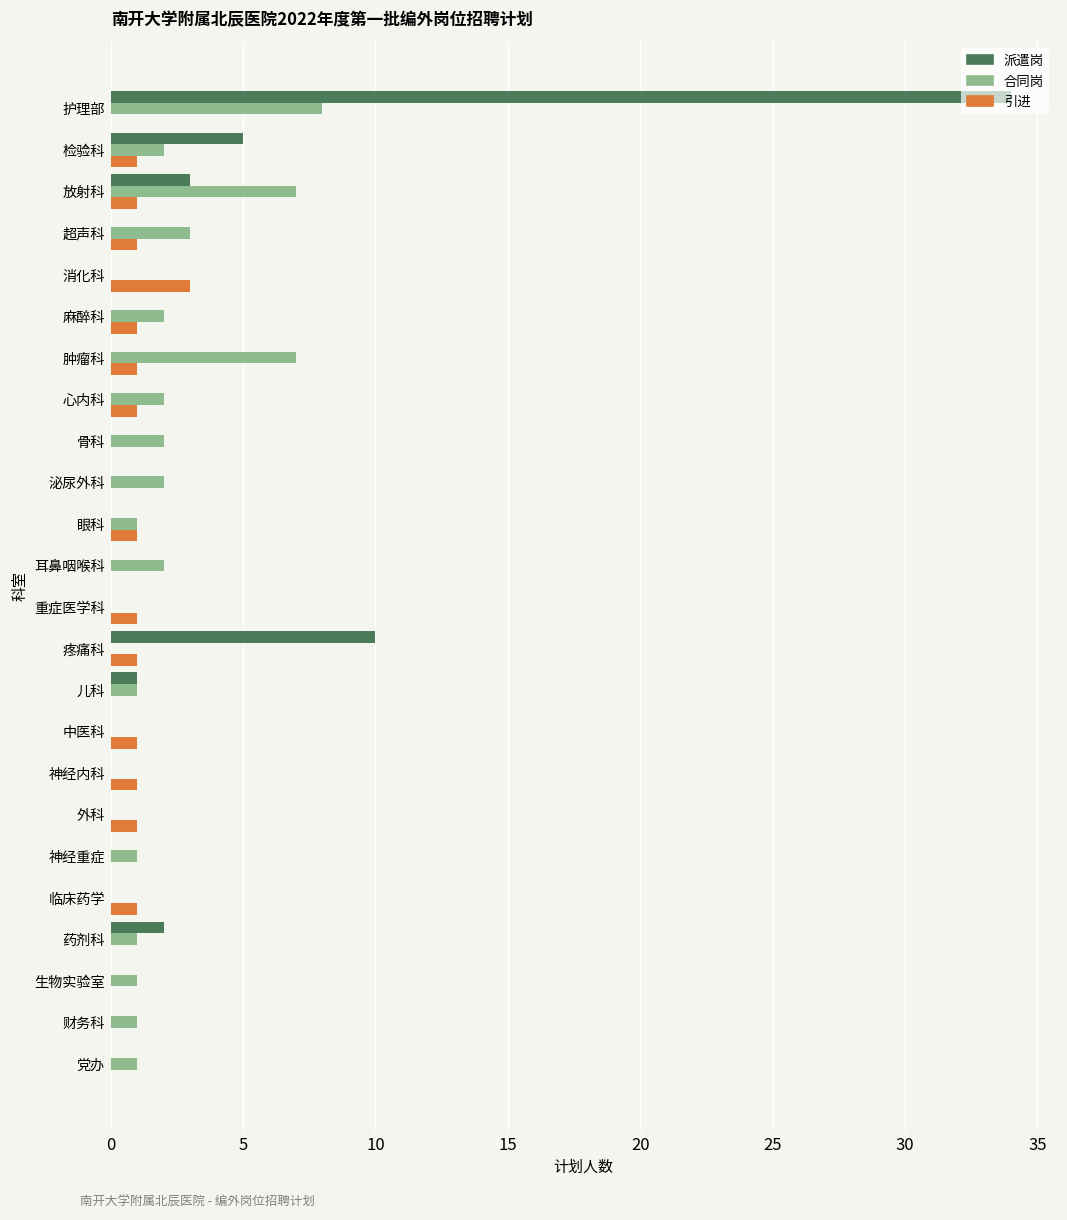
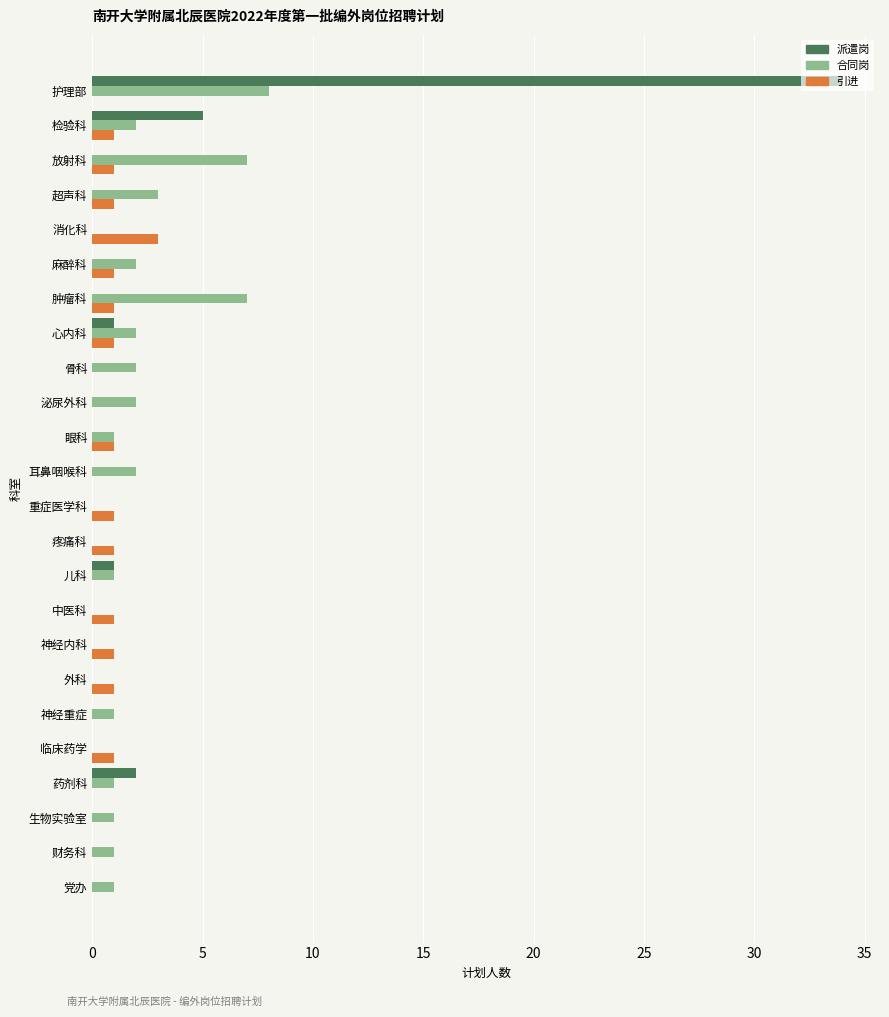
派遣岗, 放射科: 3 -> 0
派遣岗, 心内科: 0 -> 1
派遣岗, 疼痛科: 10 -> 0
